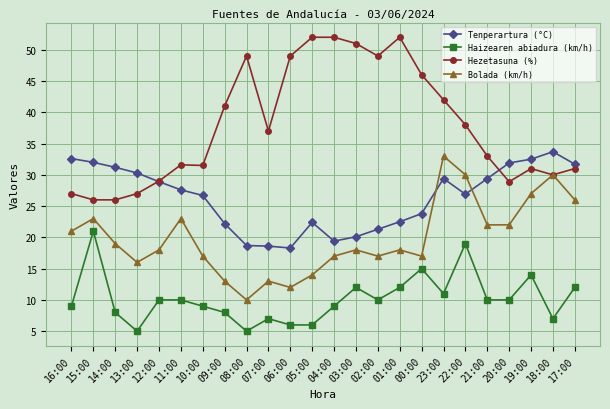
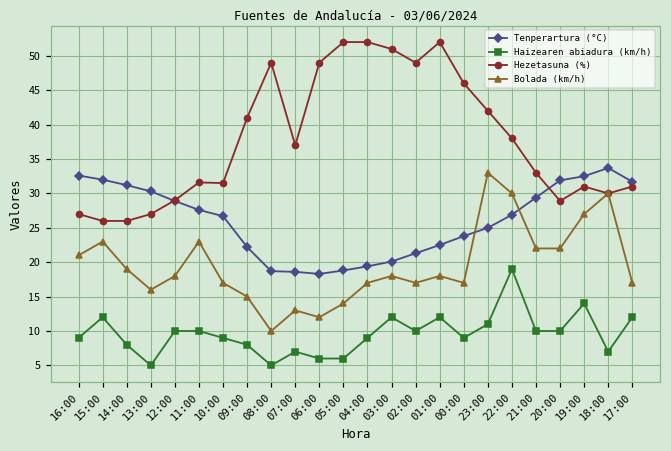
Haizearen abiadura (km/h), 15:00: 21 -> 12
Bolada (km/h), 09:00: 13 -> 15
Tenperartura (°C), 05:00: 22 -> 19
Haizearen abiadura (km/h), 00:00: 15 -> 9
Tenperartura (°C), 23:00: 29 -> 25
Bolada (km/h), 17:00: 26 -> 17
